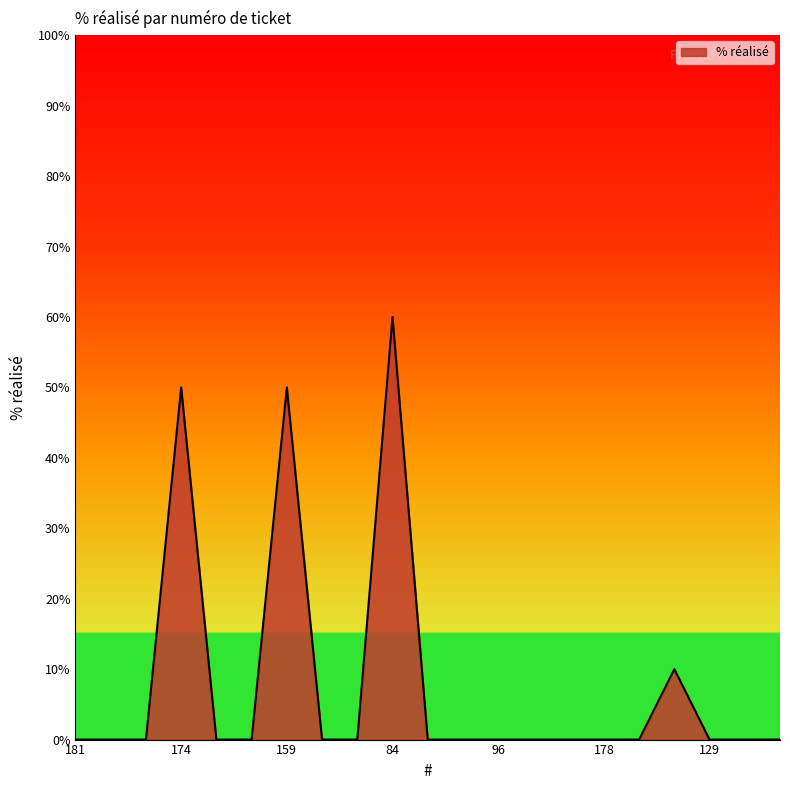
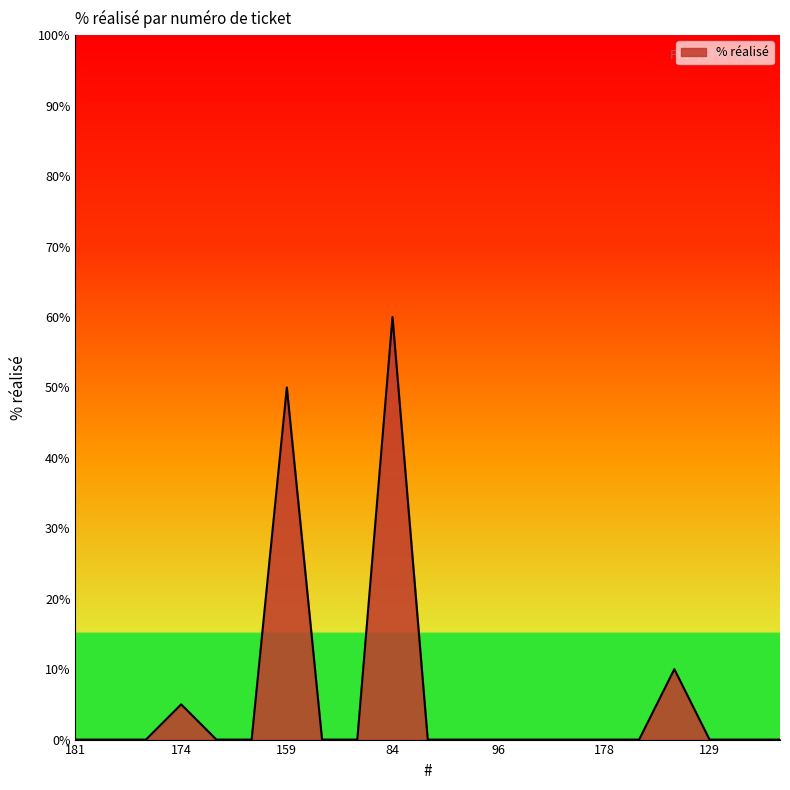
174: 50% -> 5%
